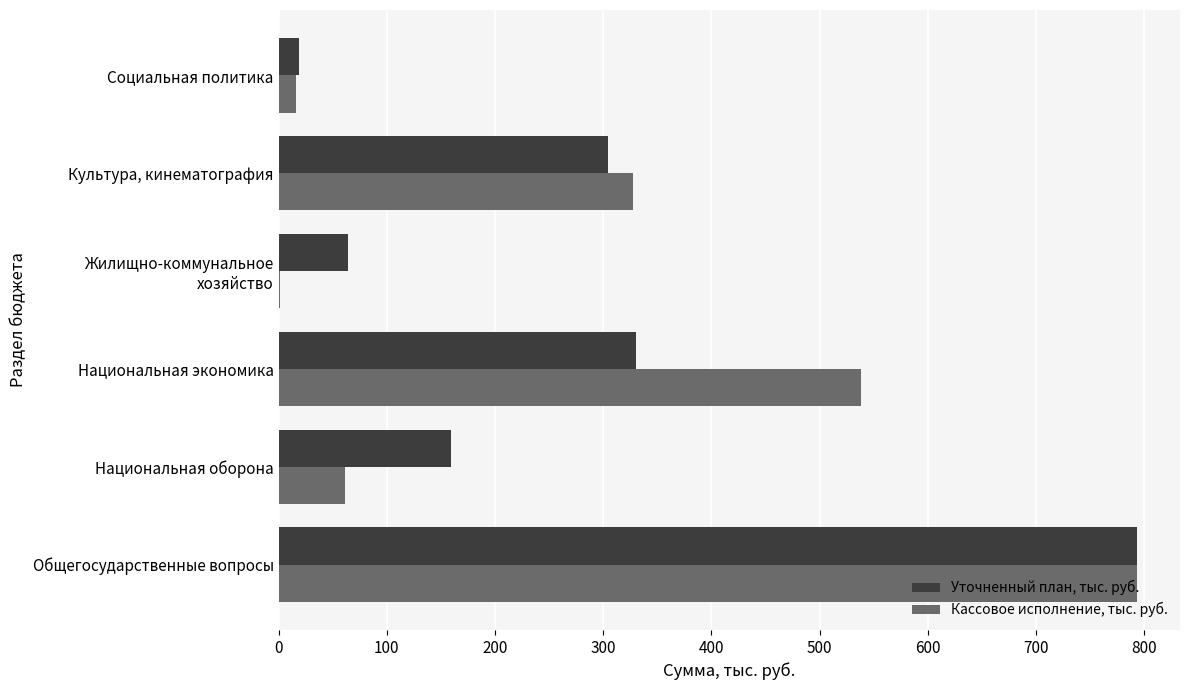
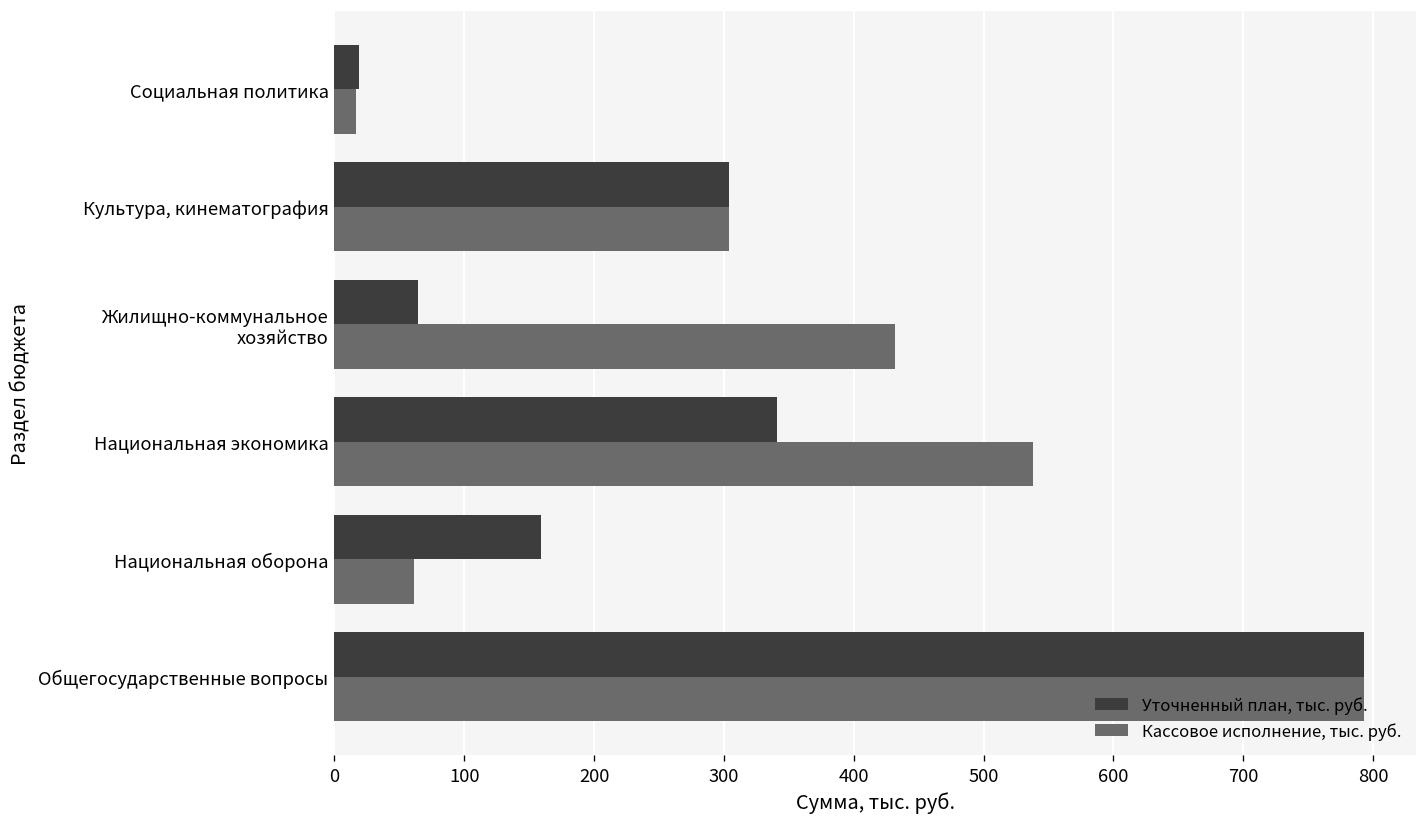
Кассовое исполнение, тыс. руб., Культура, кинематография: 327 -> 304
Кассовое исполнение, тыс. руб., Жилищно-коммунальное хозяйство: 1 -> 432
Уточненный план, тыс. руб., Национальная экономика: 330 -> 341
